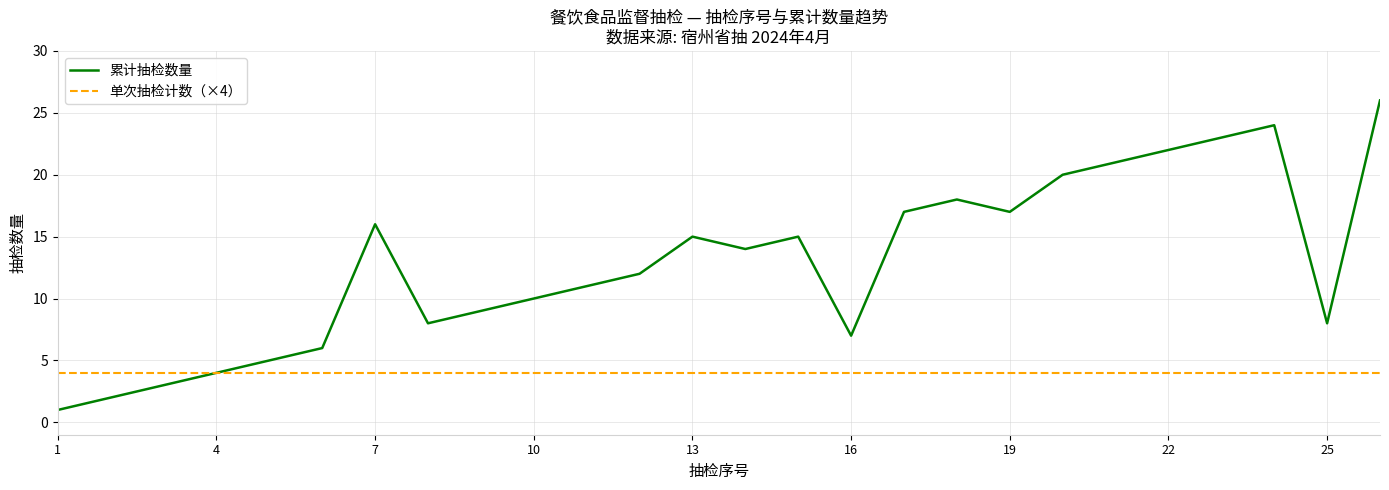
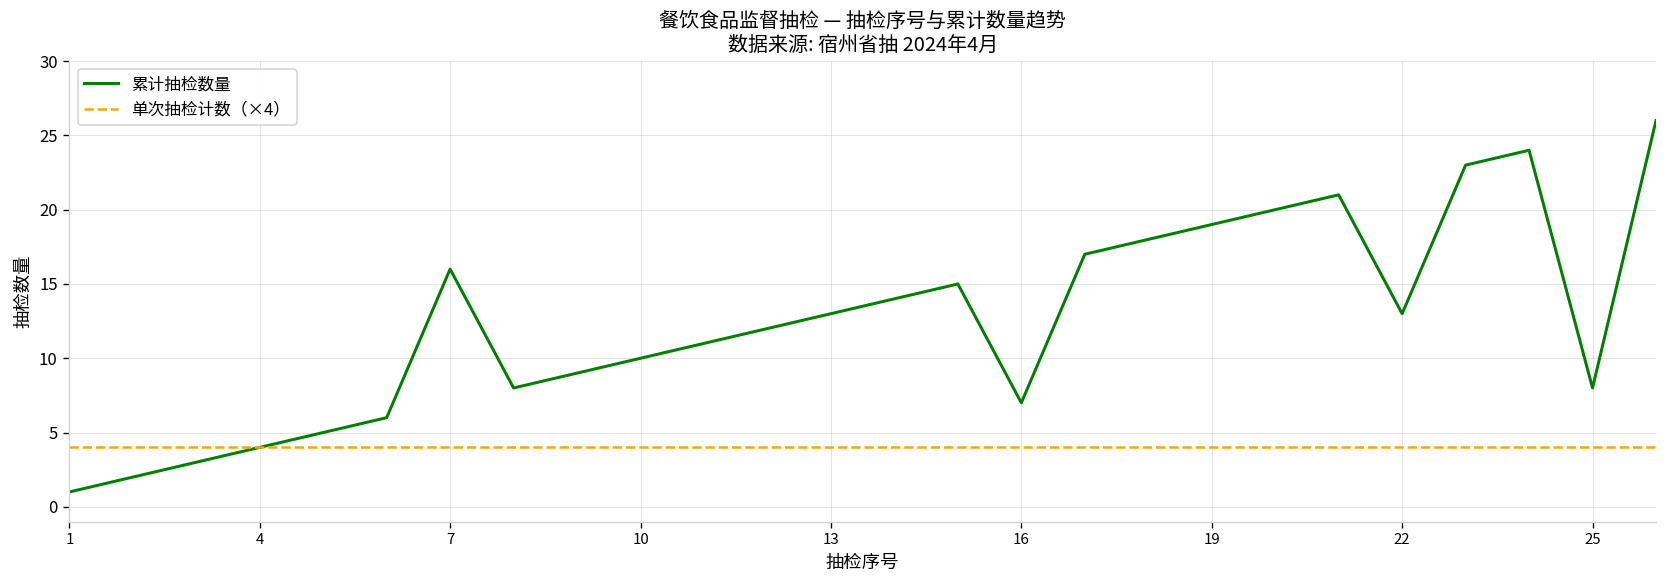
累计抽检数量, 13: 15 -> 13
累计抽检数量, 19: 17 -> 19
累计抽检数量, 22: 22 -> 13
